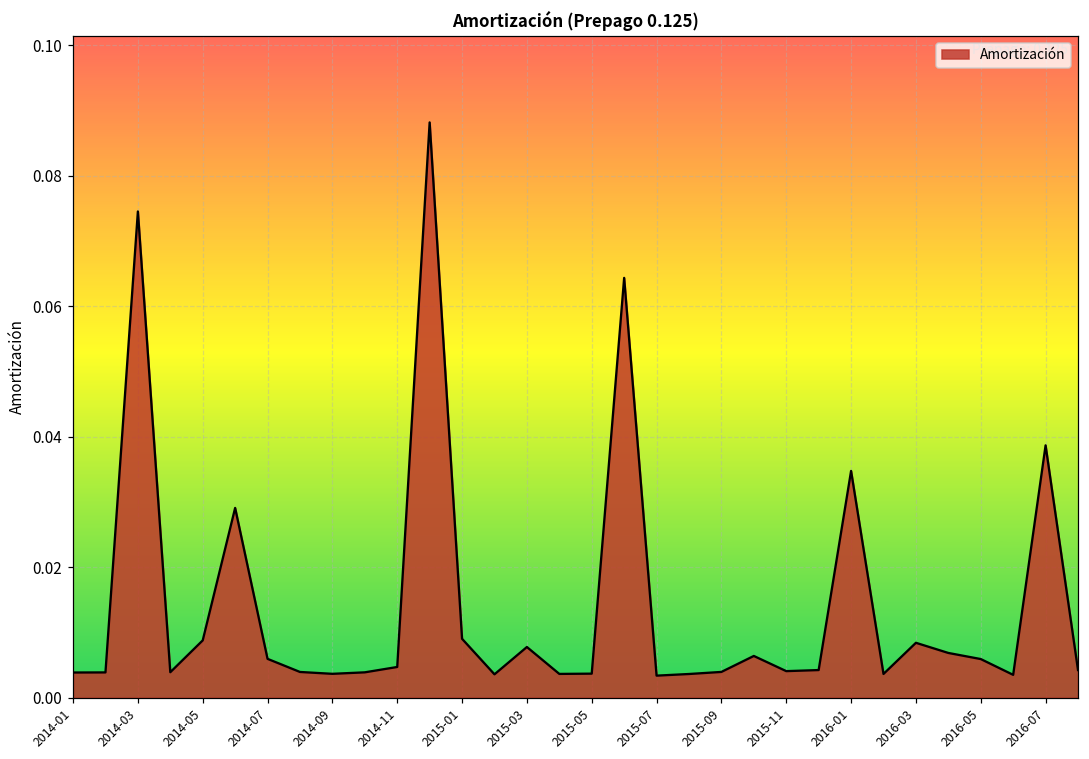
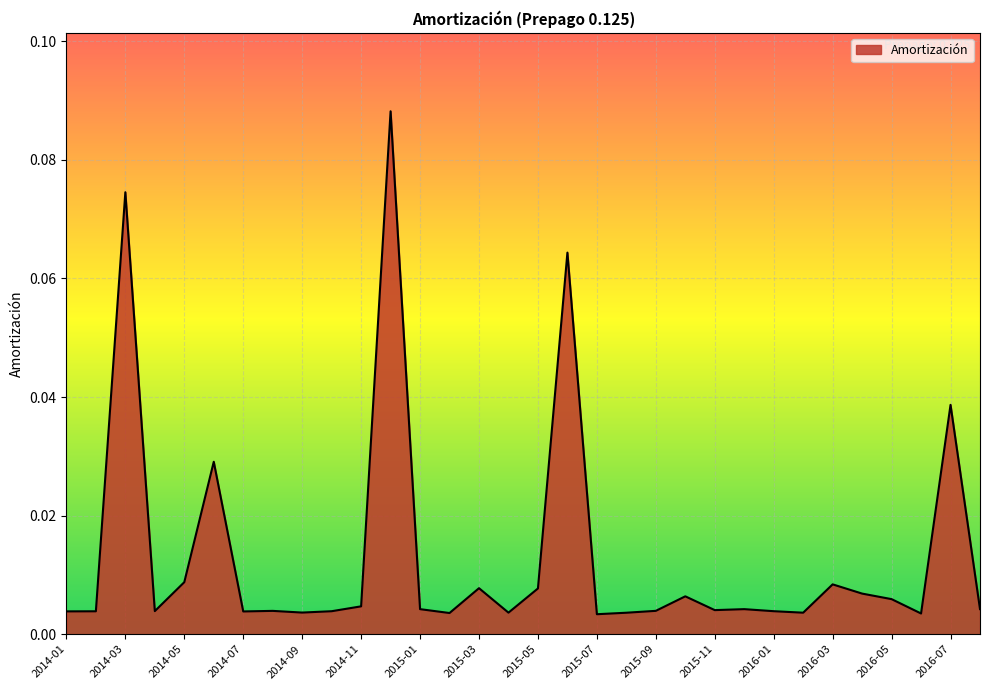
2014-07: 0.006 -> 0.004
2015-01: 0.009 -> 0.004
2015-05: 0.004 -> 0.008
2016-01: 0.035 -> 0.004
